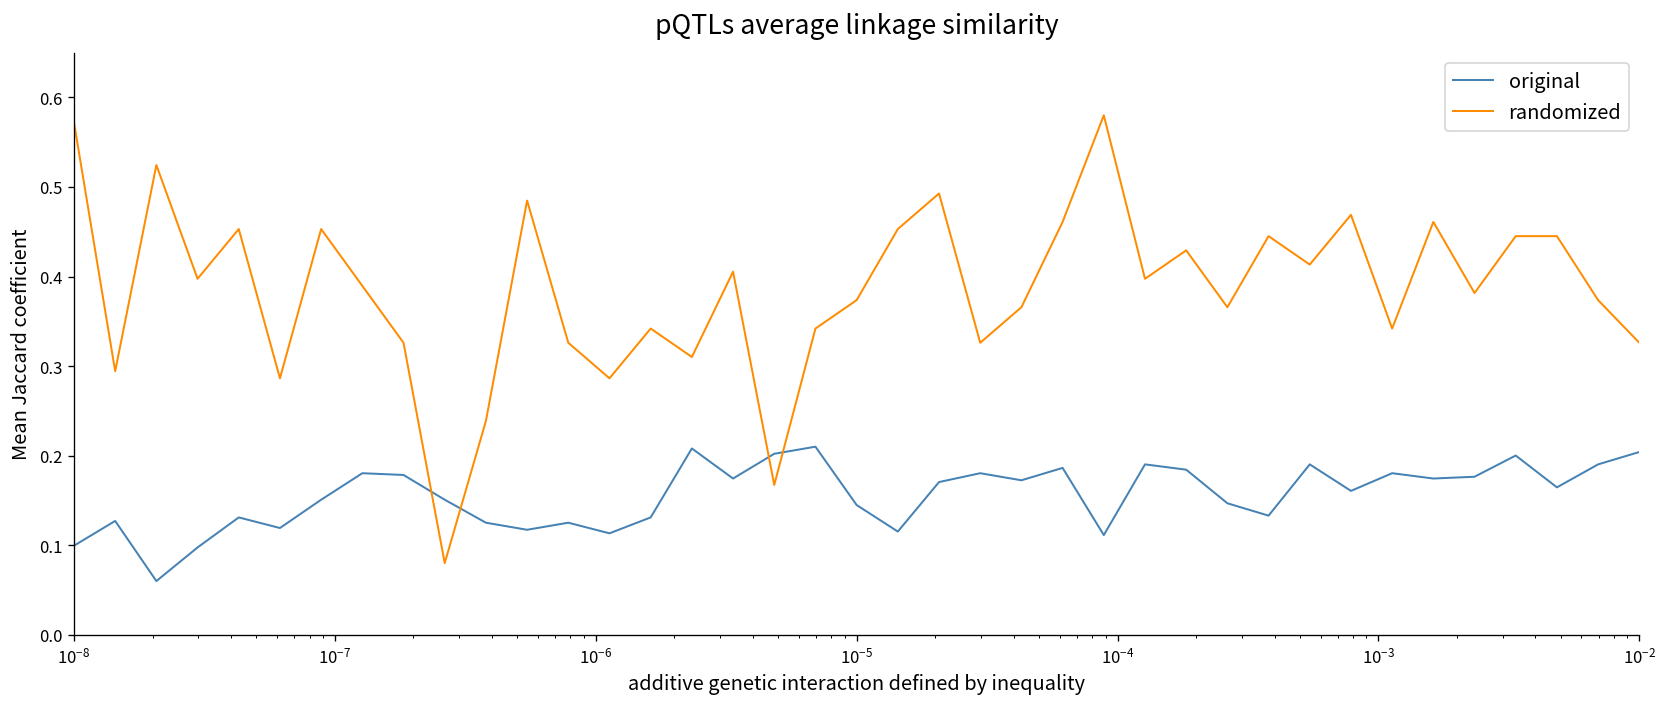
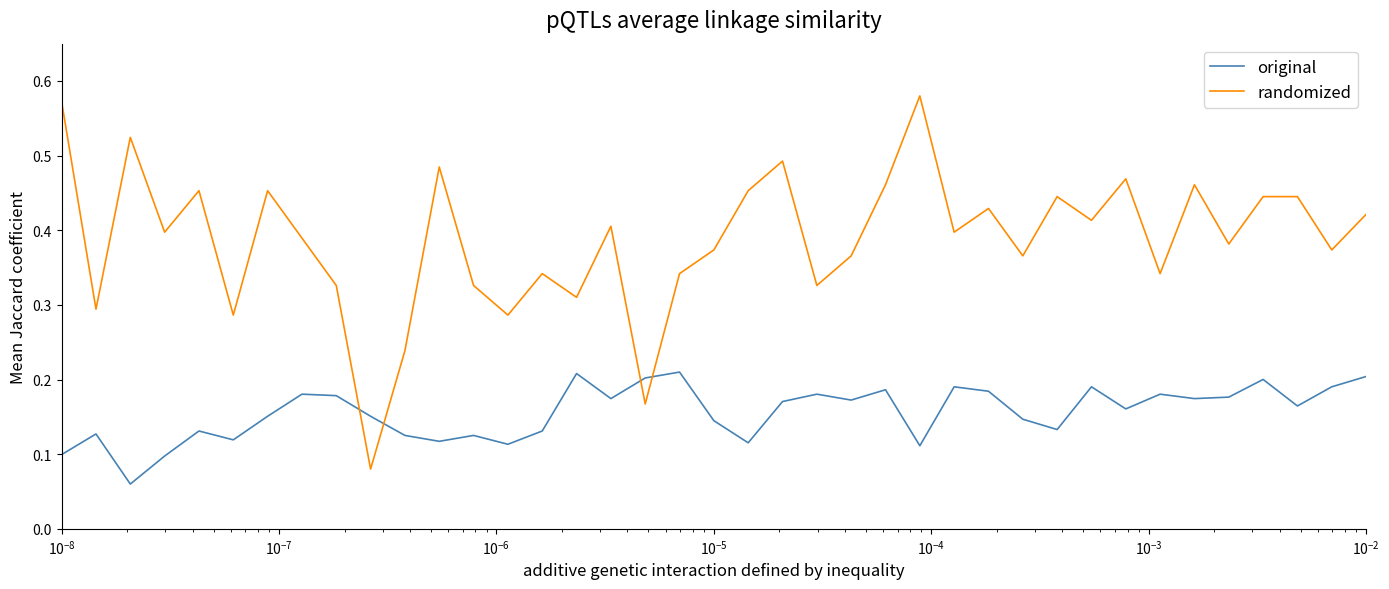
randomized, 10^-2: 0.33 -> 0.42
